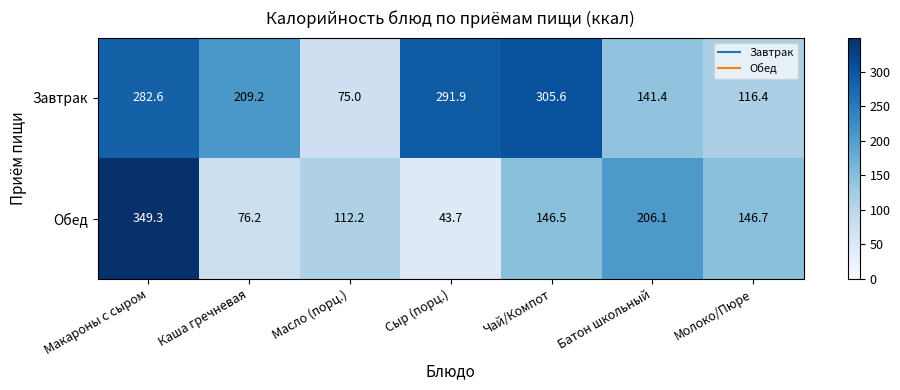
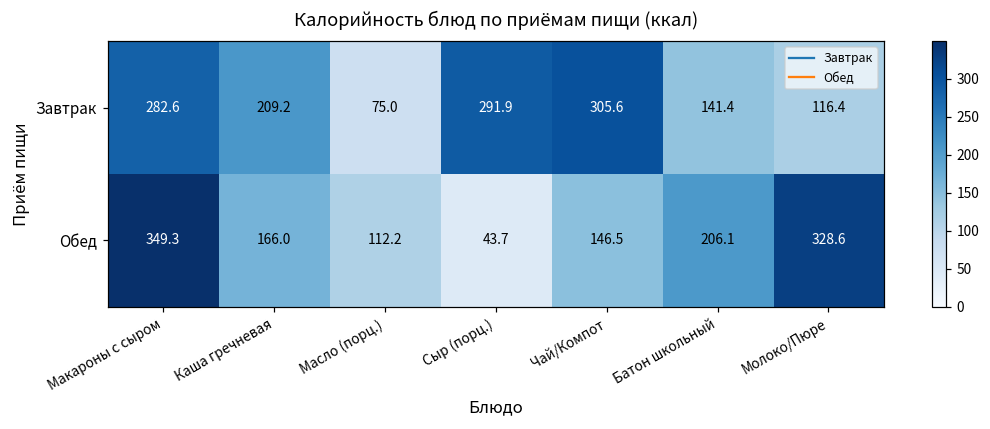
Обед, Каша гречневая: 76.2 -> 166.0
Обед, Молоко/Пюре: 146.7 -> 328.6
